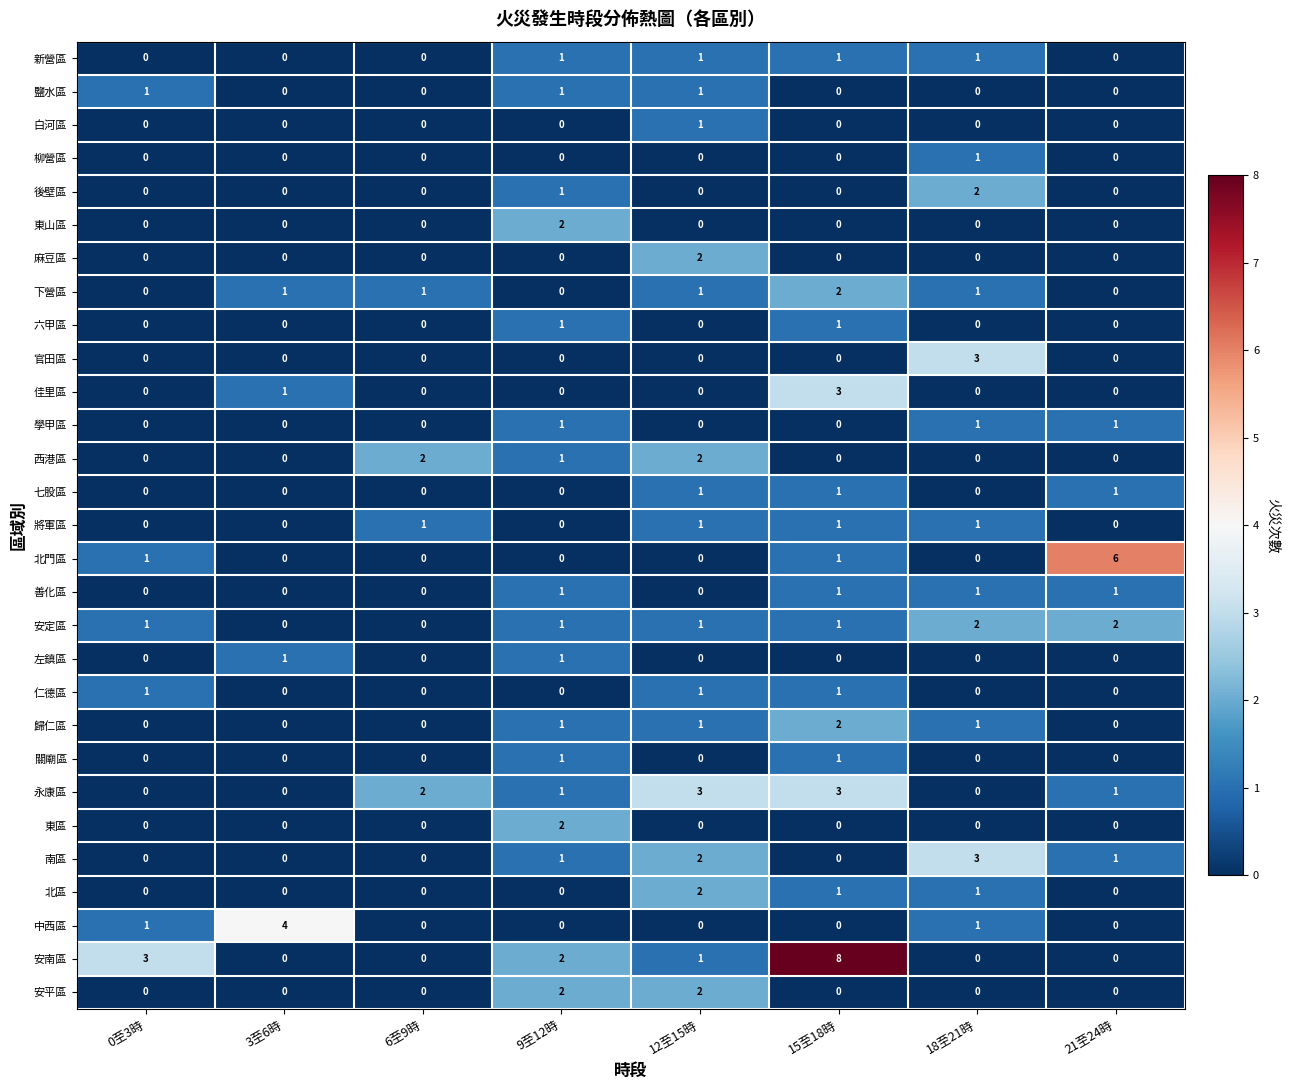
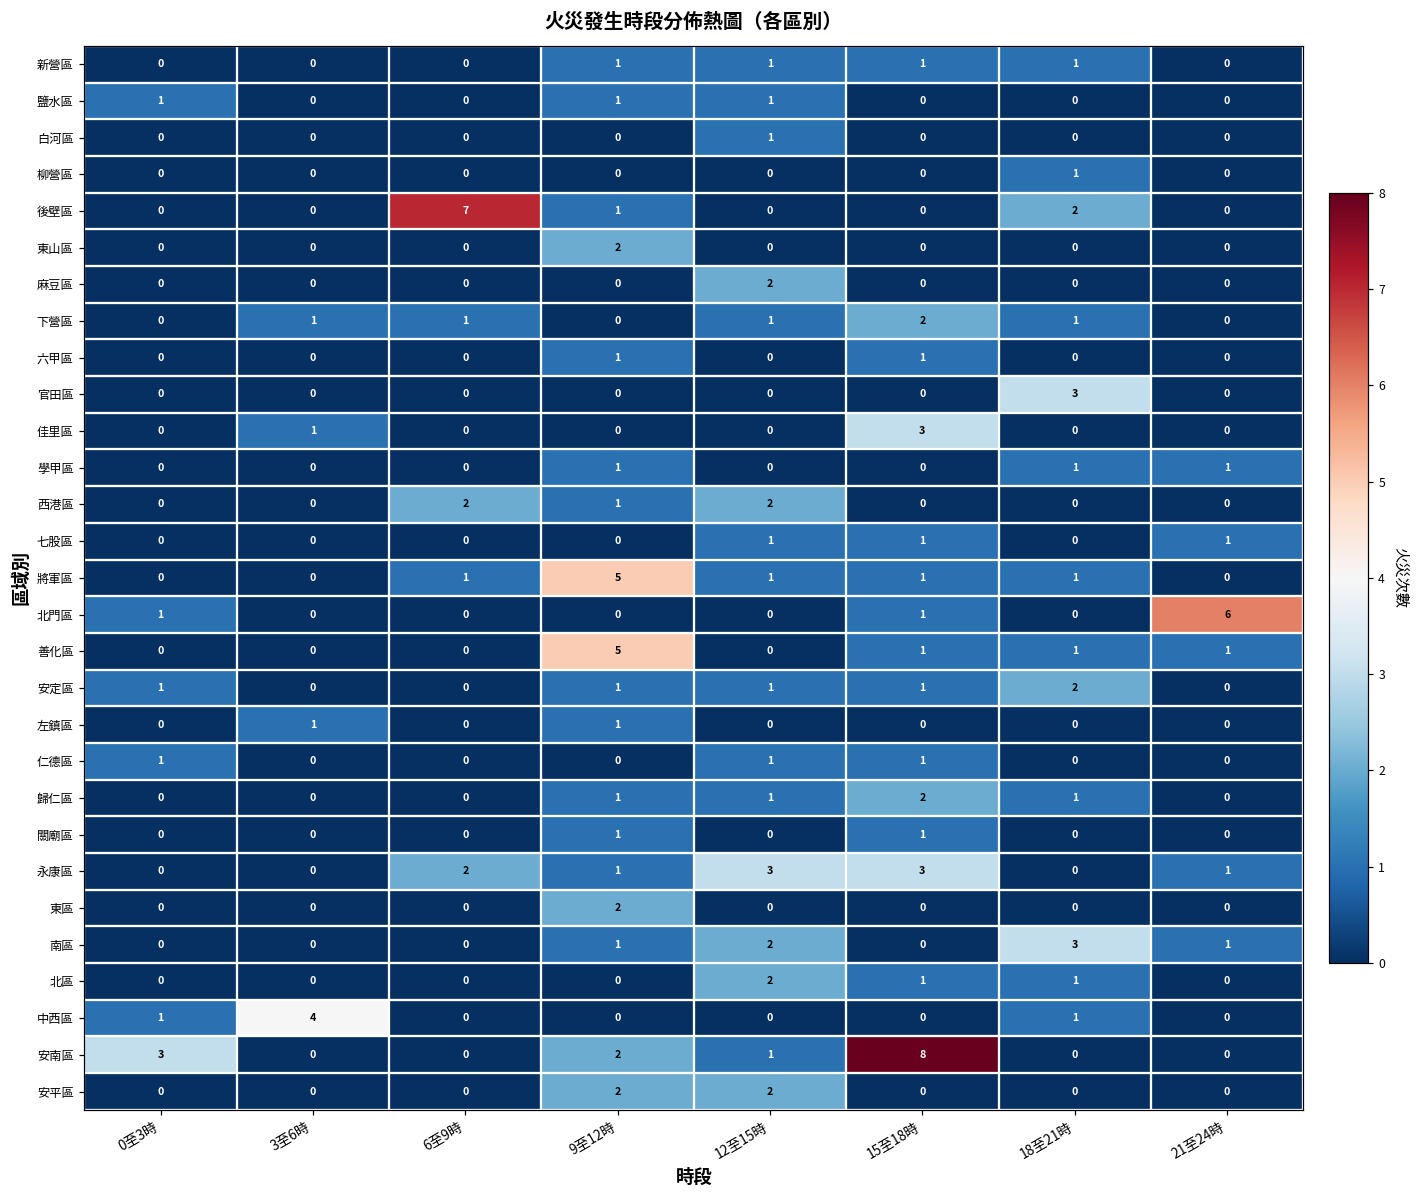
後壁區, 6至9時: 0 -> 7
將軍區, 9至12時: 0 -> 5
善化區, 9至12時: 1 -> 5
安定區, 21至24時: 2 -> 0
